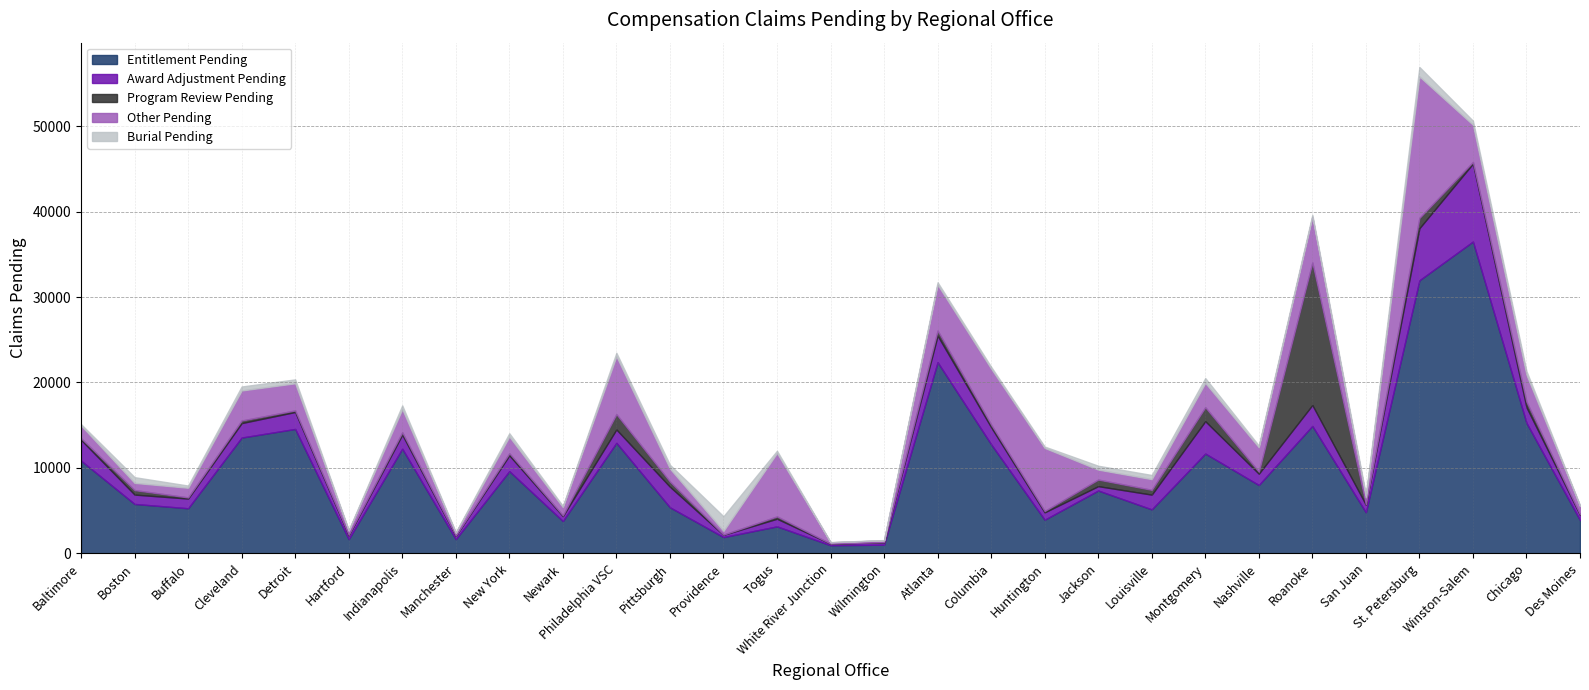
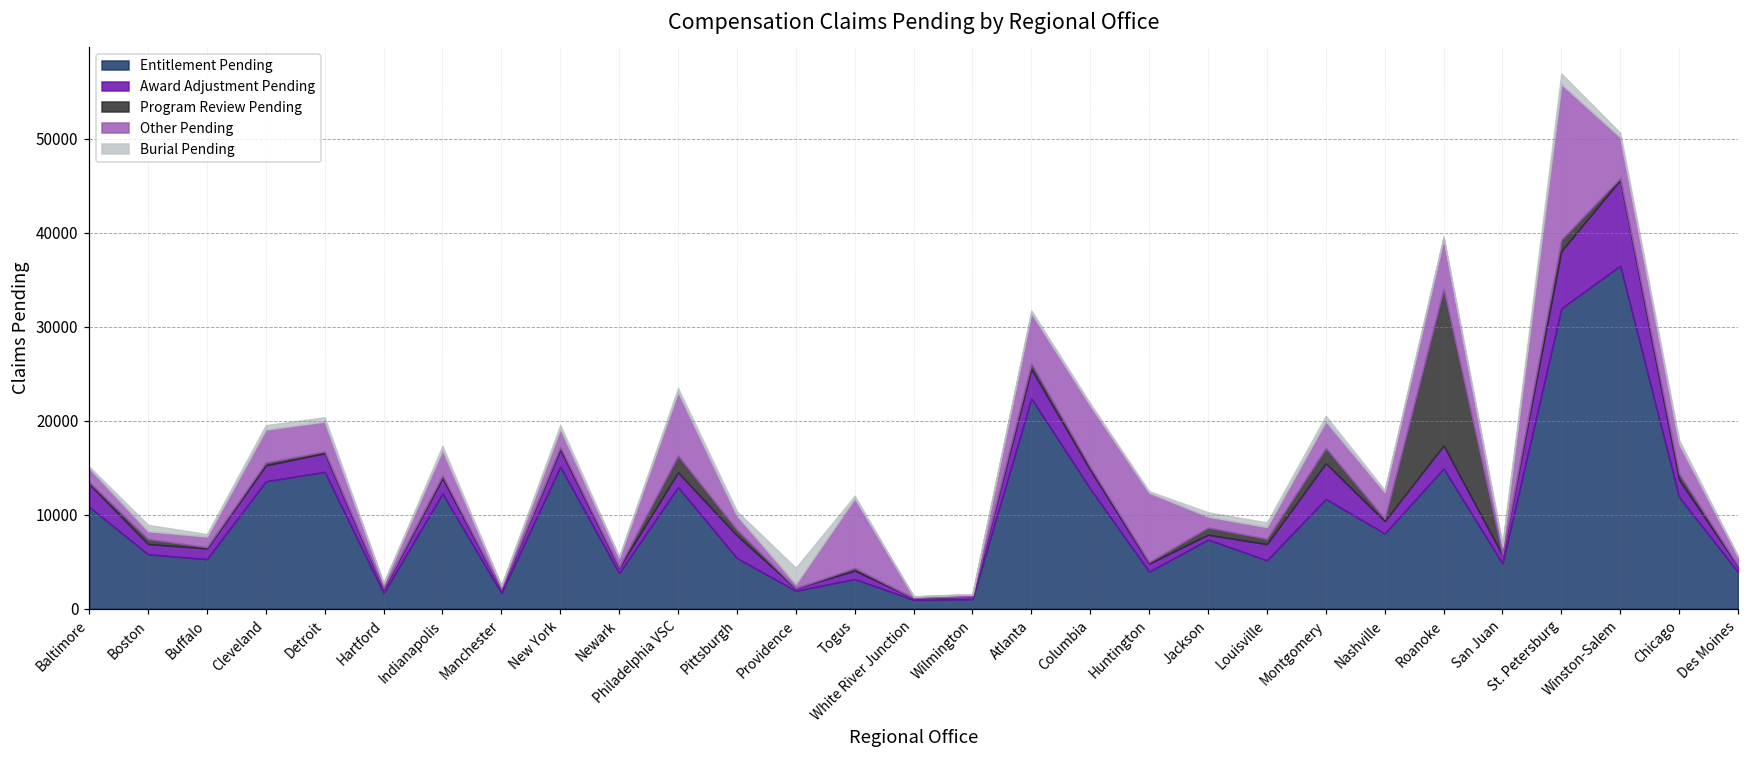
Entitlement Pending, New York: 10000 -> 15000
Entitlement Pending, Chicago: 15000 -> 12000
